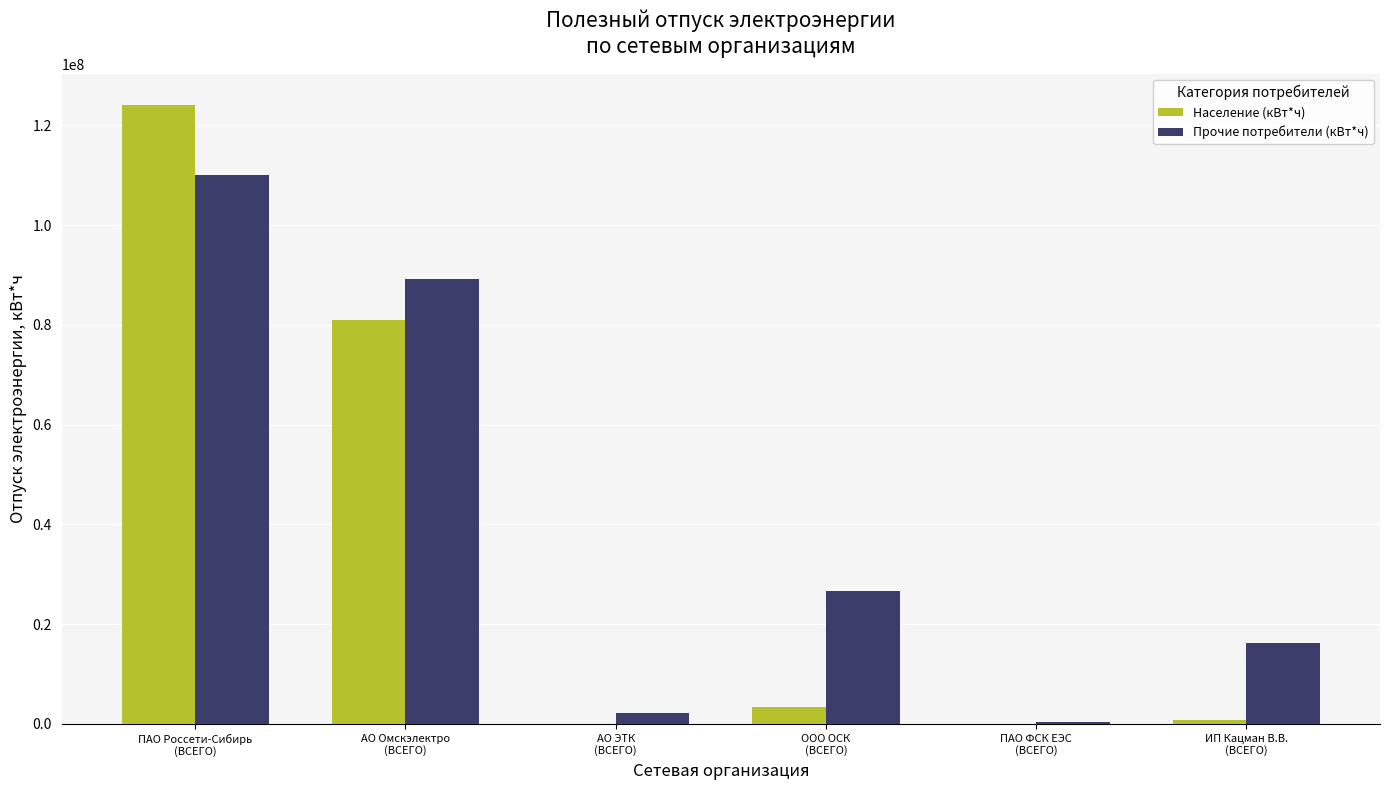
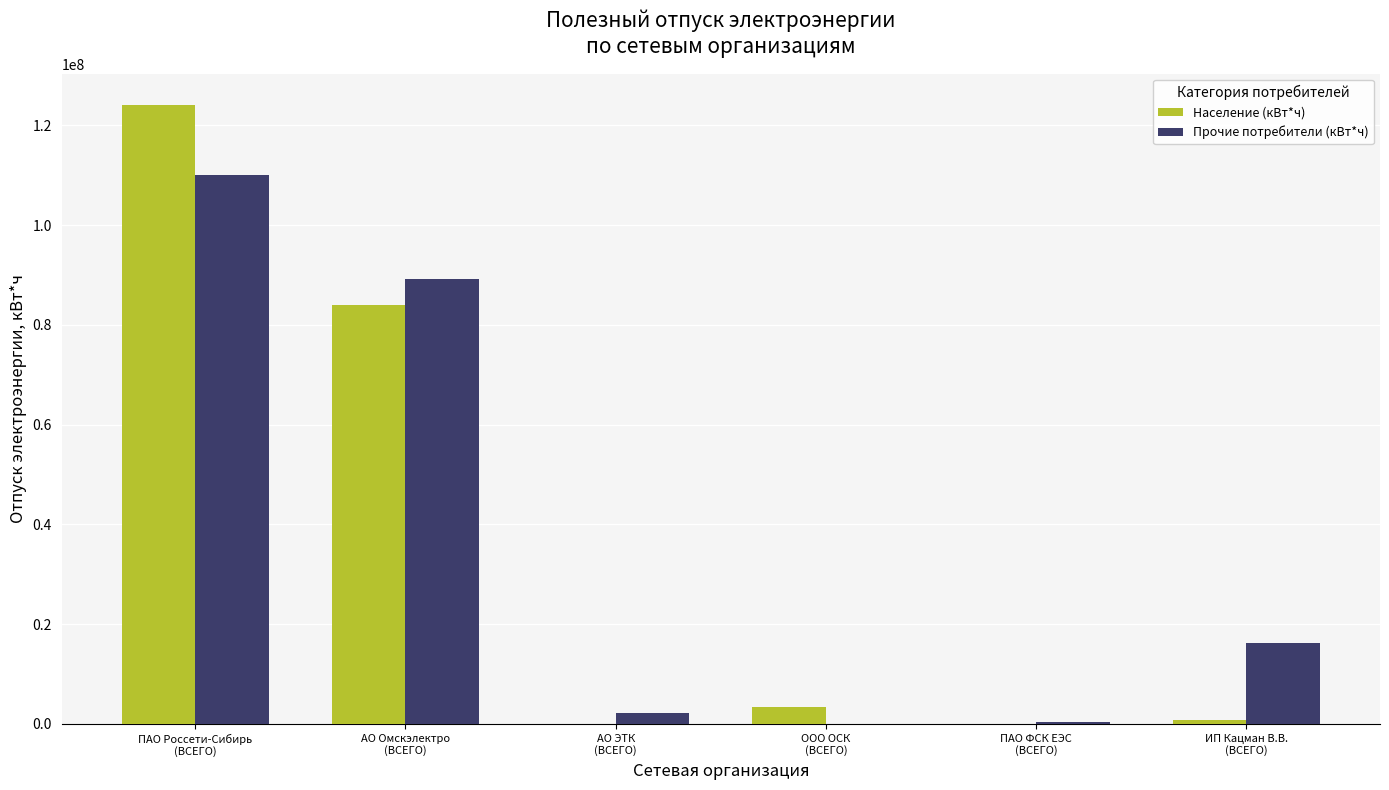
Население (кВт*ч), АО Омскэлектро (ВСЕГО): 81000000 -> 84000000
Прочие потребители (кВт*ч), ООО ОСК (ВСЕГО): 27000000 -> 0
